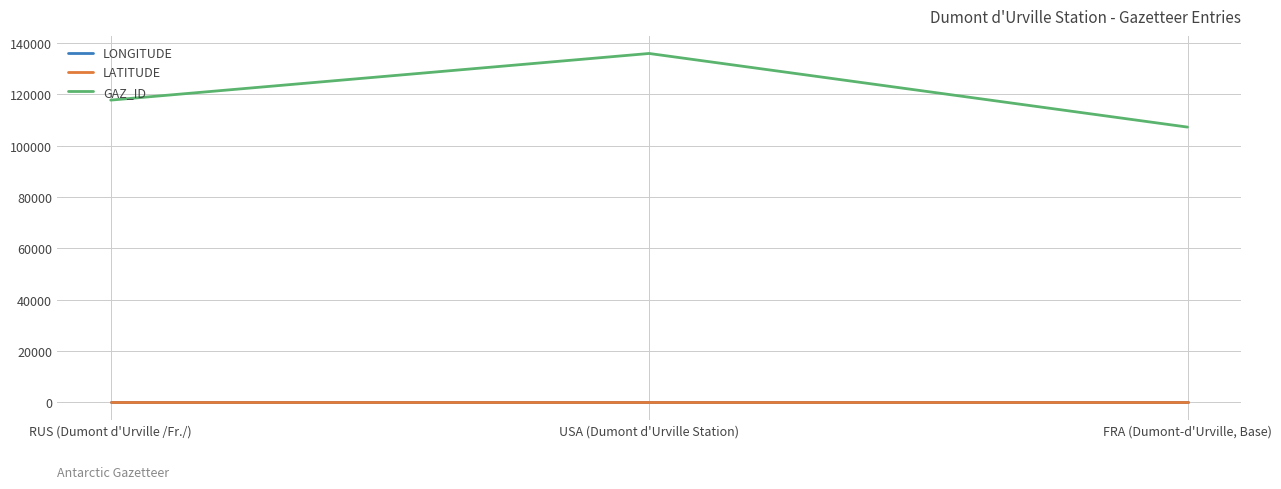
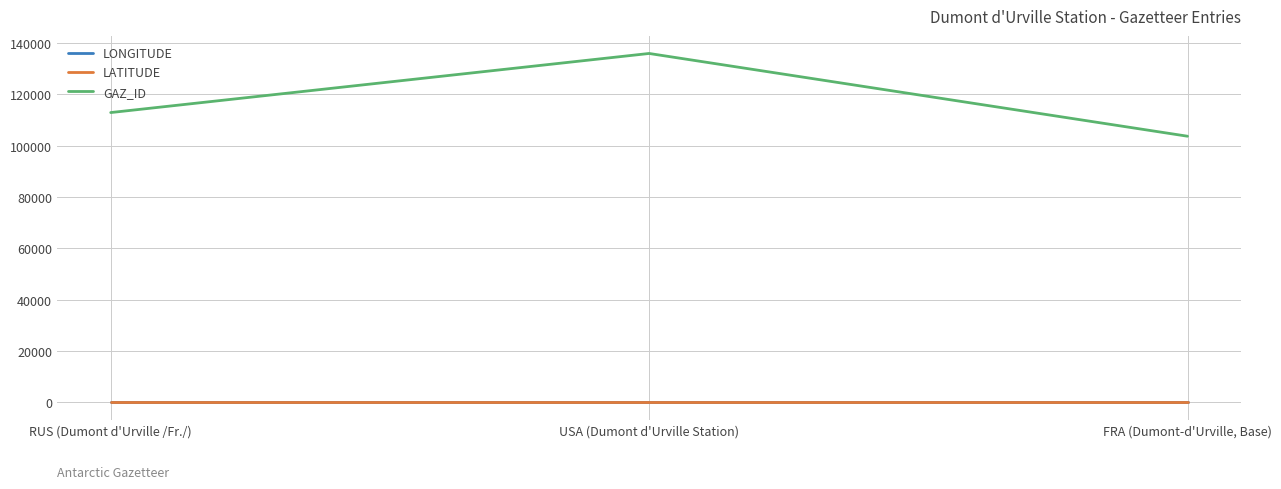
GAZ_ID, RUS (Dumont d'Urville /Fr./): 118000 -> 113000
GAZ_ID, FRA (Dumont-d'Urville, Base): 107000 -> 104000
